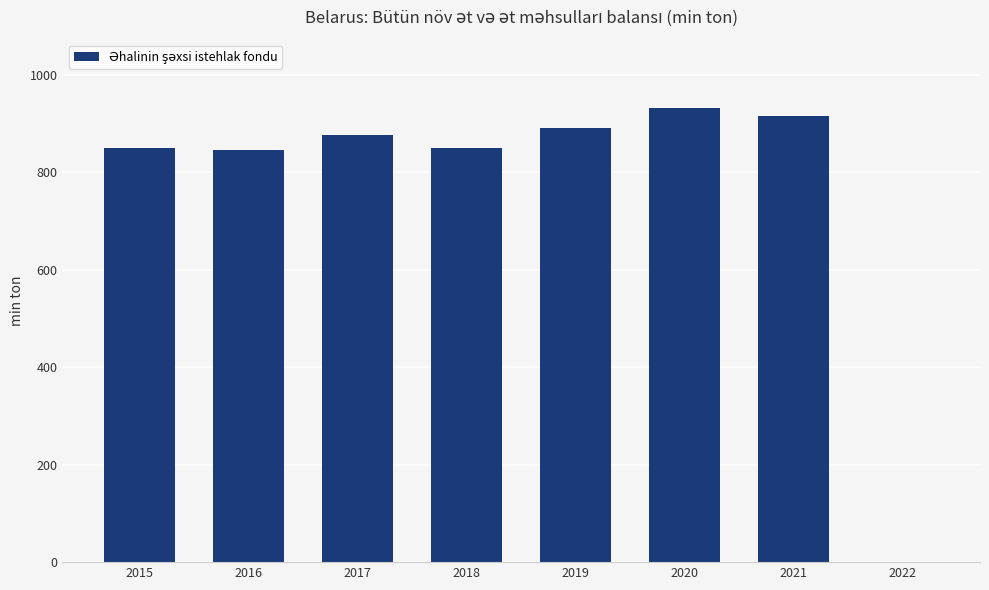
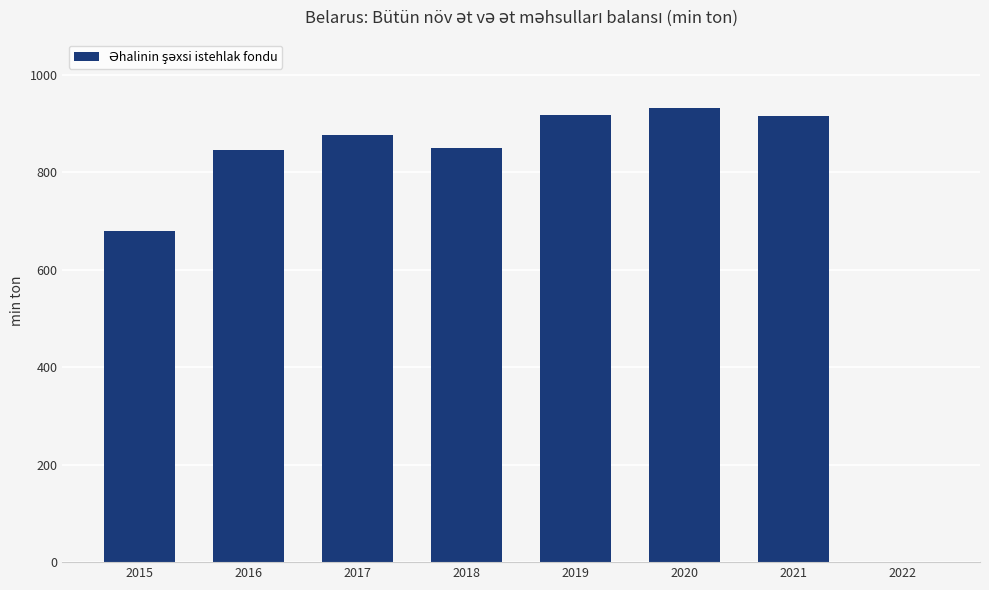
2015: 850 -> 680
2019: 890 -> 920
